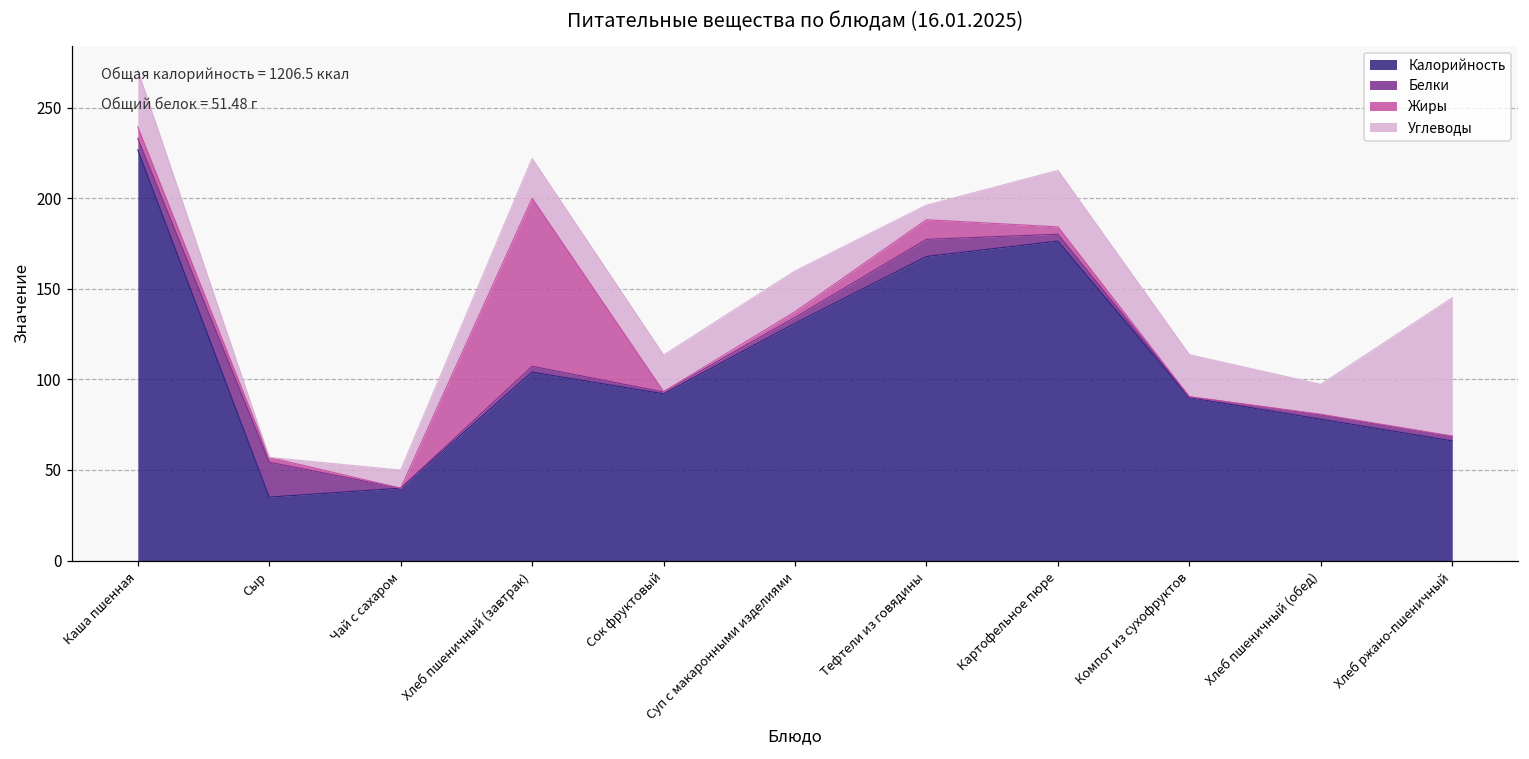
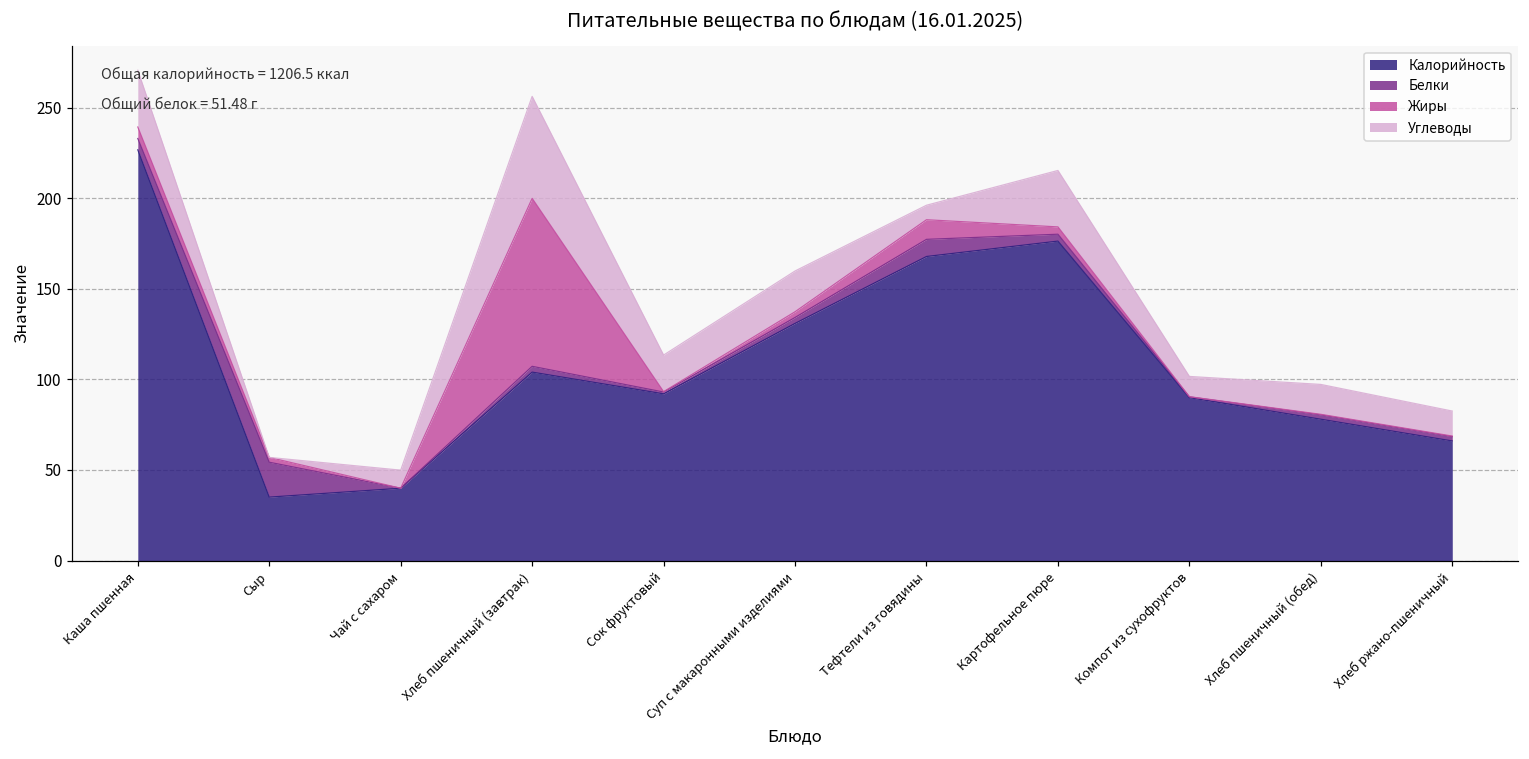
Углеводы, Хлеб пшеничный (завтрак): 22 -> 56
Углеводы, Компот из сухофруктов: 23 -> 11
Углеводы, Хлеб ржано-пшеничный: 76 -> 14
